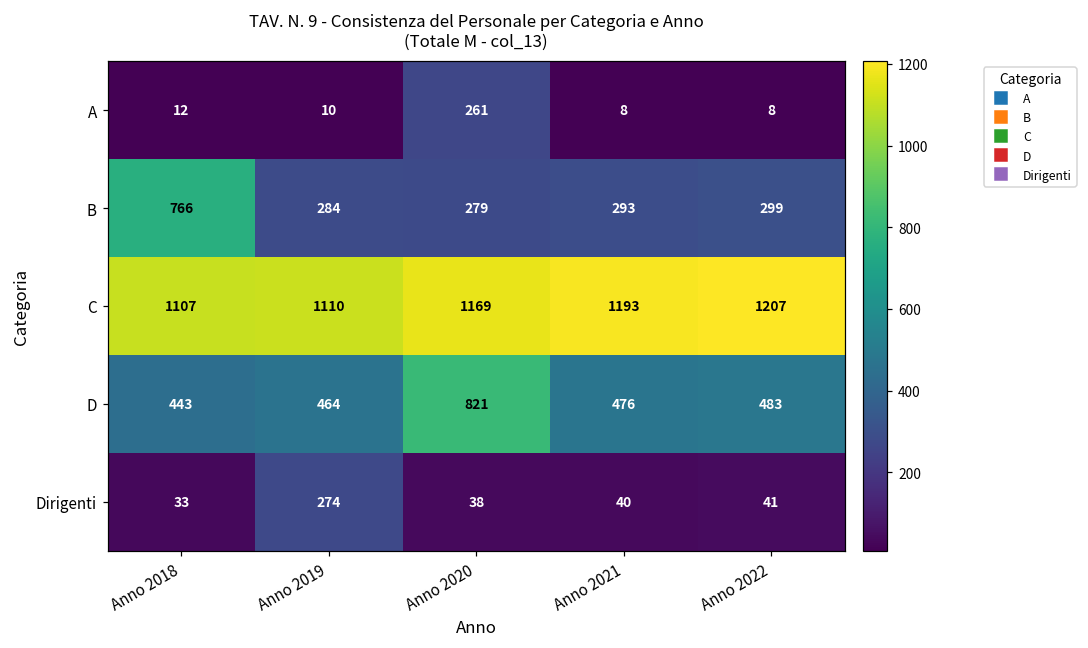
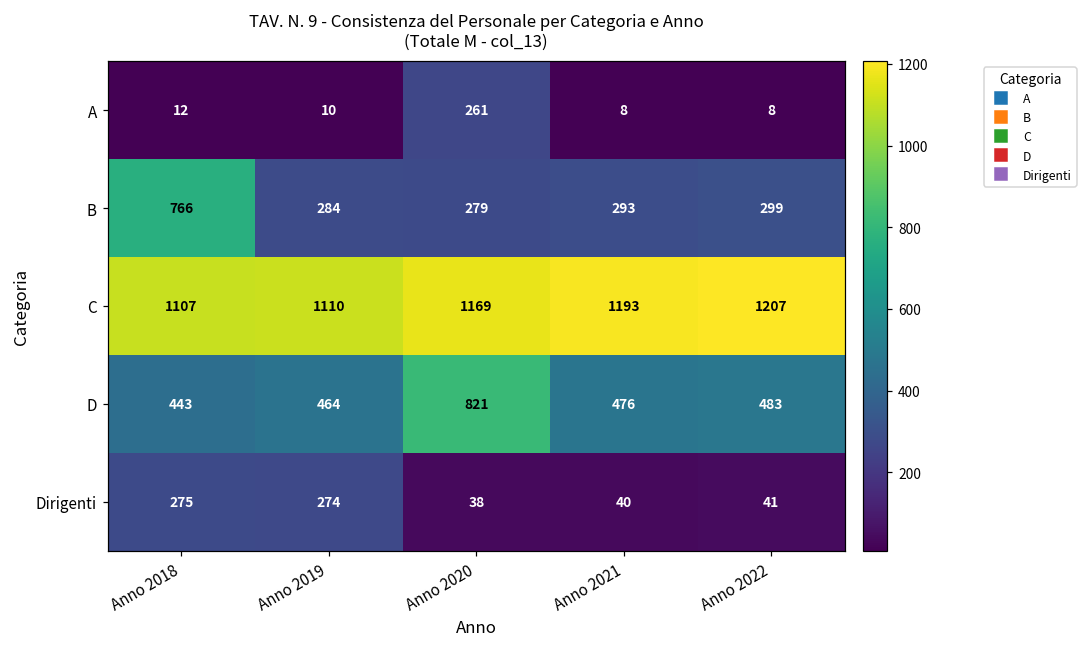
Dirigenti, Anno 2018: 33 -> 275
